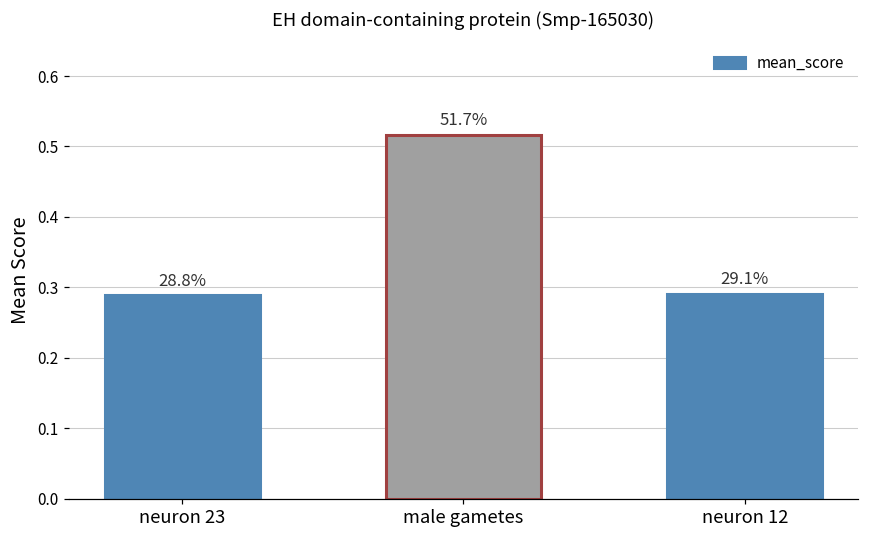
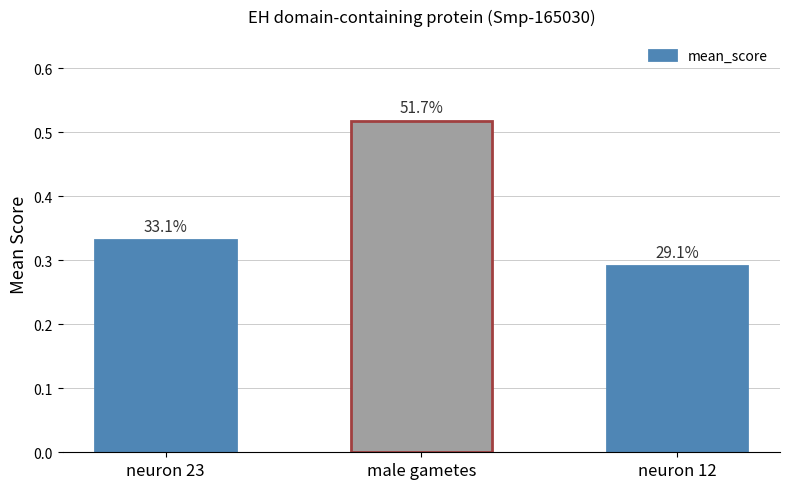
neuron 23: 28.8% -> 33.1%
